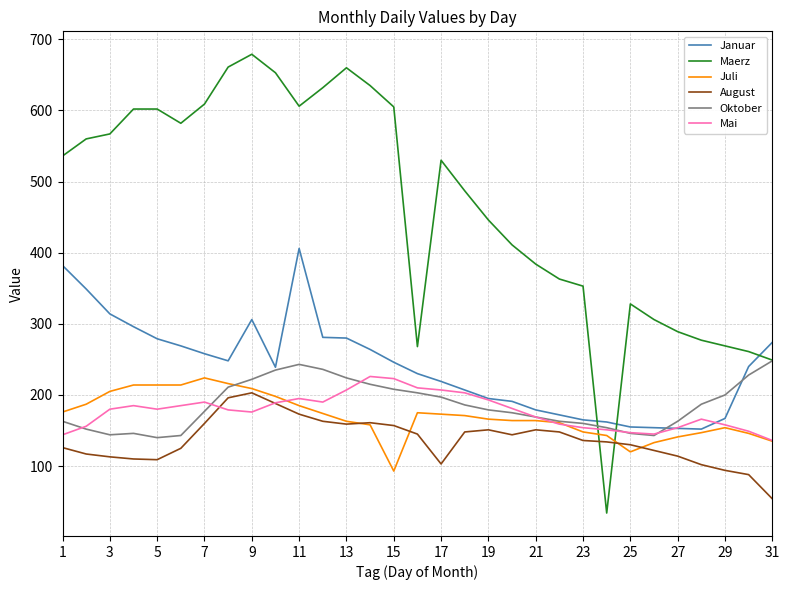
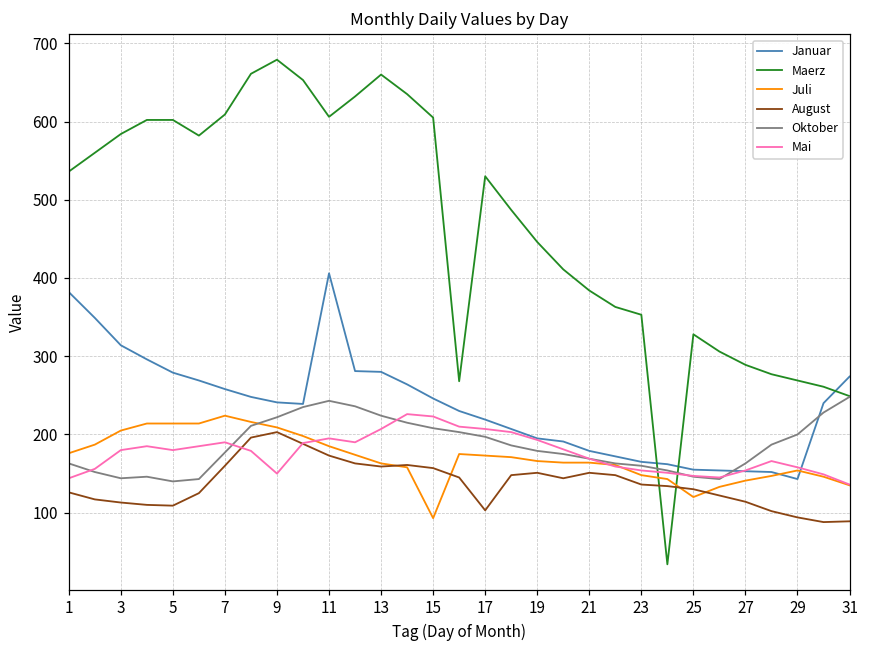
Maerz, 3: 570 -> 580
Januar, 9: 310 -> 240
Mai, 9: 180 -> 150
Januar, 29: 170 -> 140
August, 31: 50 -> 90
